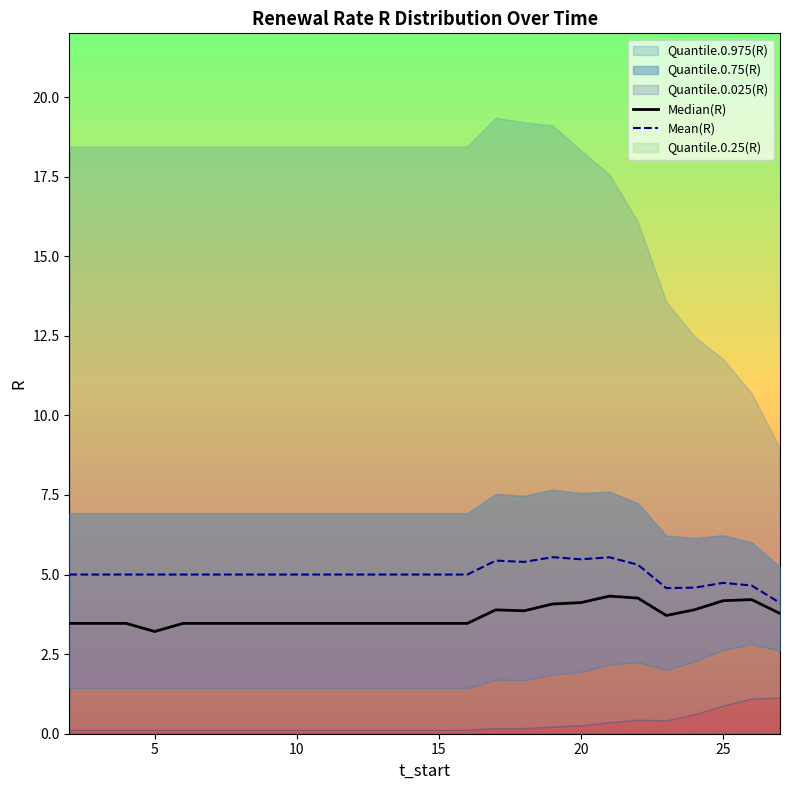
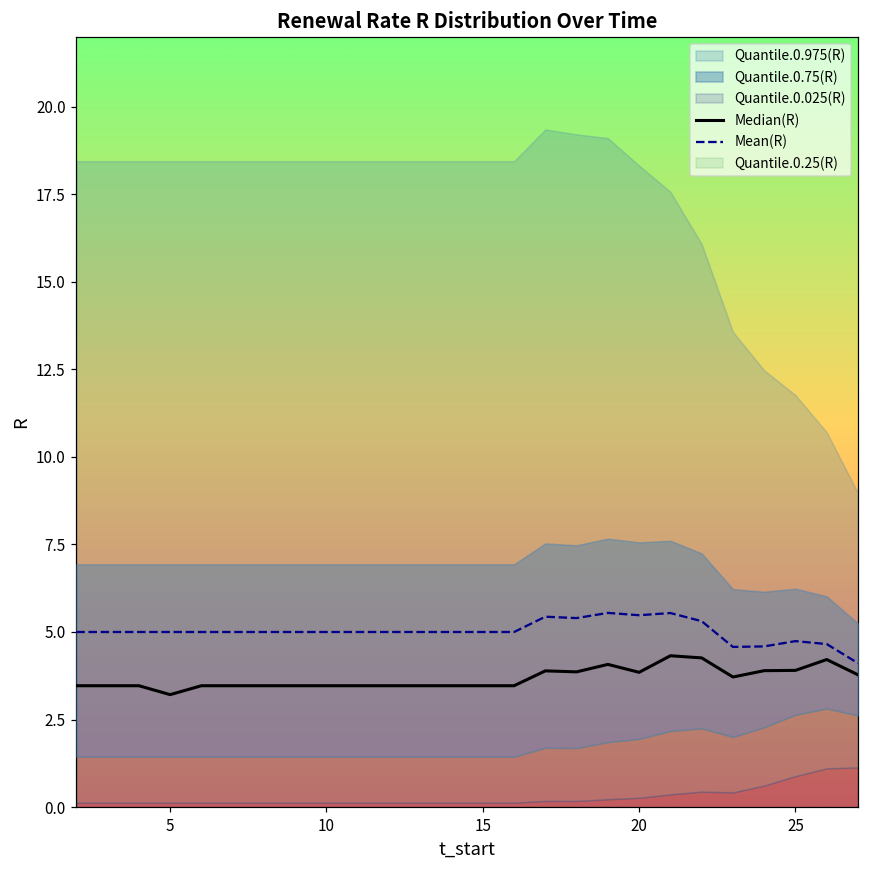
Median(R), 20: 4.1 -> 3.8
Median(R), 25: 4.2 -> 3.9
